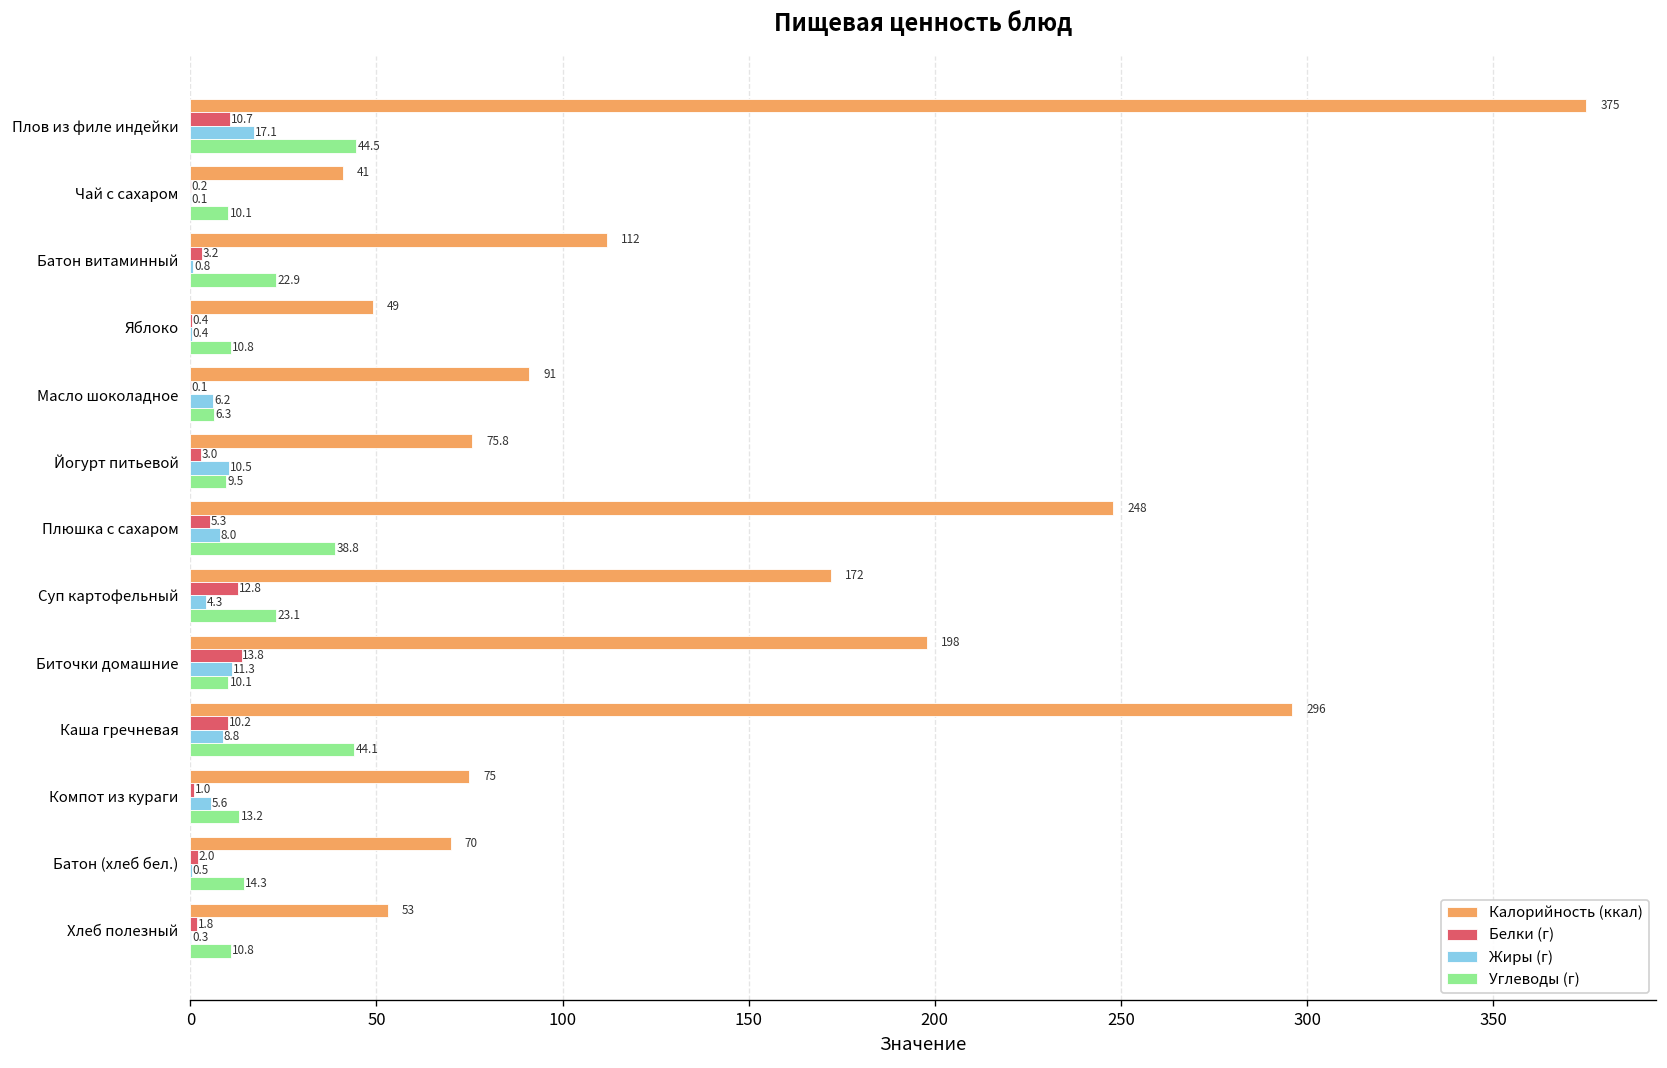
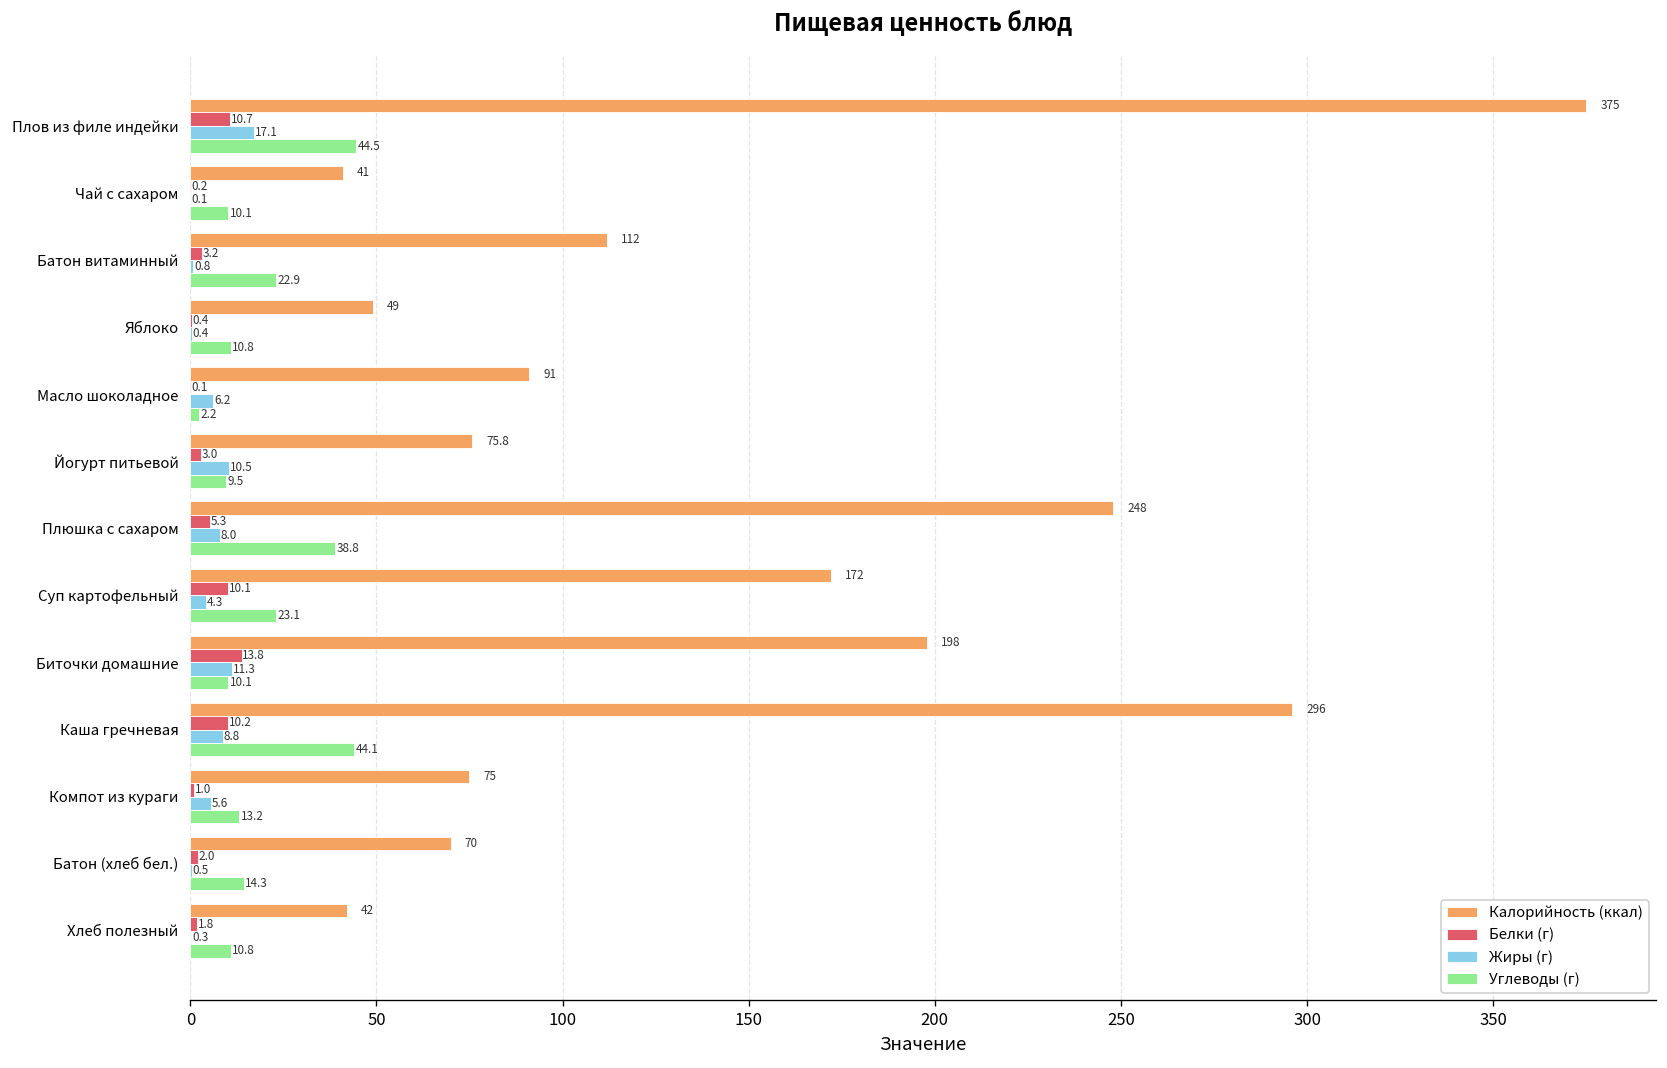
Углеводы (г), Масло шоколадное: 6.3 -> 2.2
Белки (г), Суп картофельный: 12.8 -> 10.1
Калорийность (ккал), Хлеб полезный: 53 -> 42
